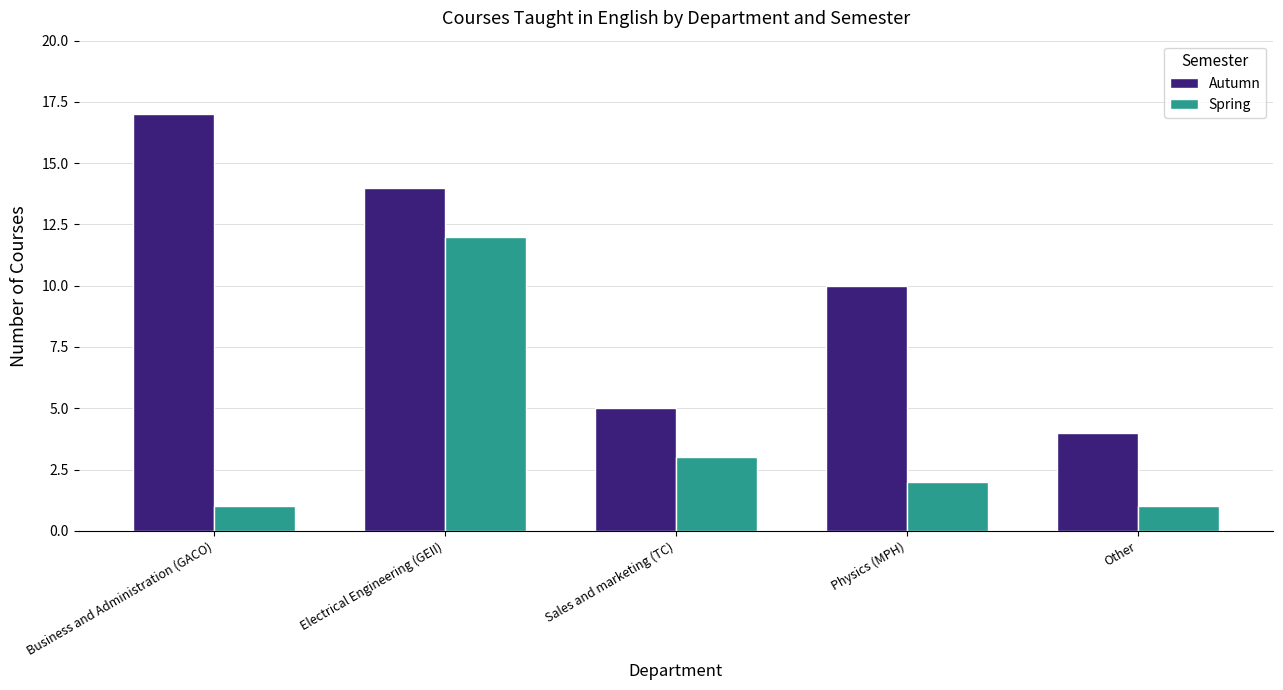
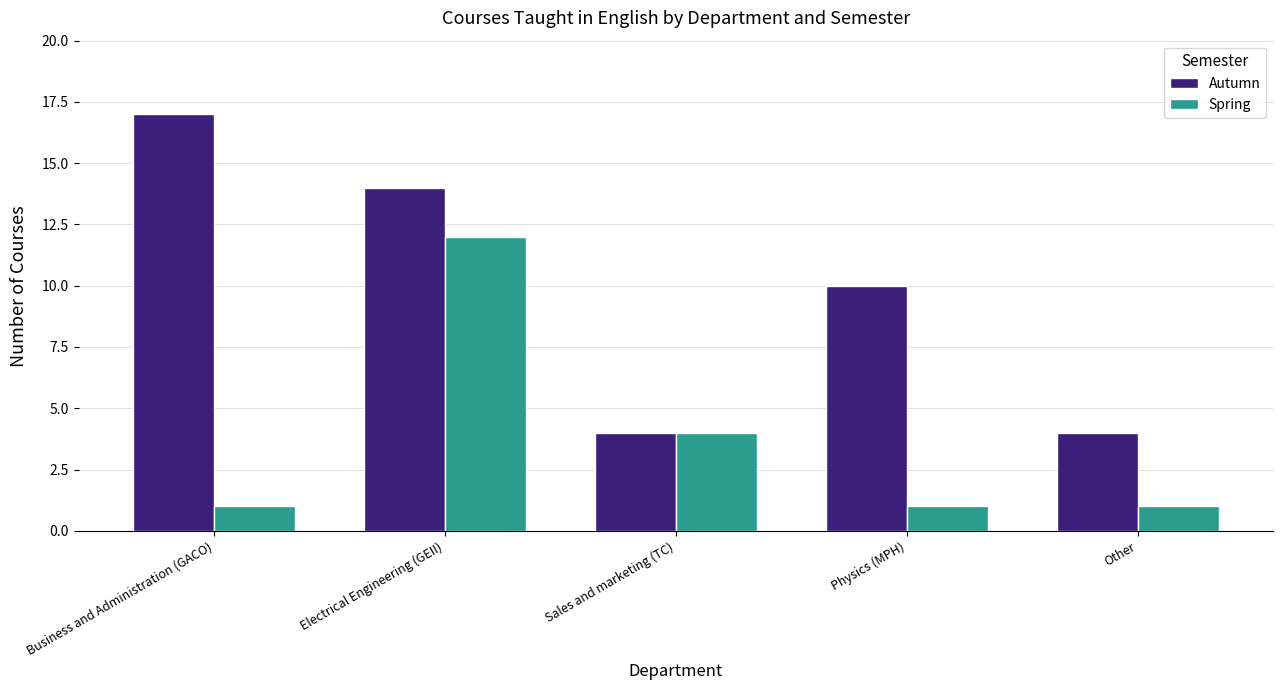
Autumn, Sales and marketing (TC): 5 -> 4
Spring, Sales and marketing (TC): 3 -> 4
Spring, Physics (MPH): 2 -> 1
